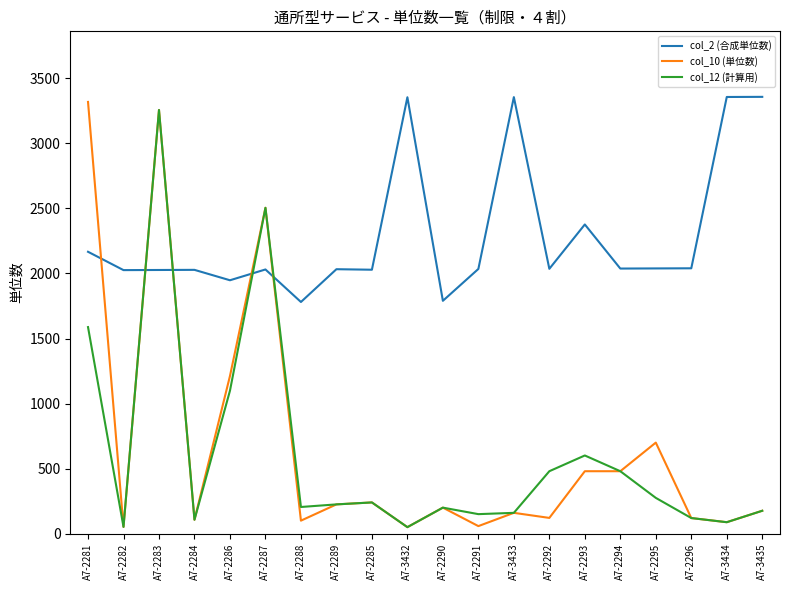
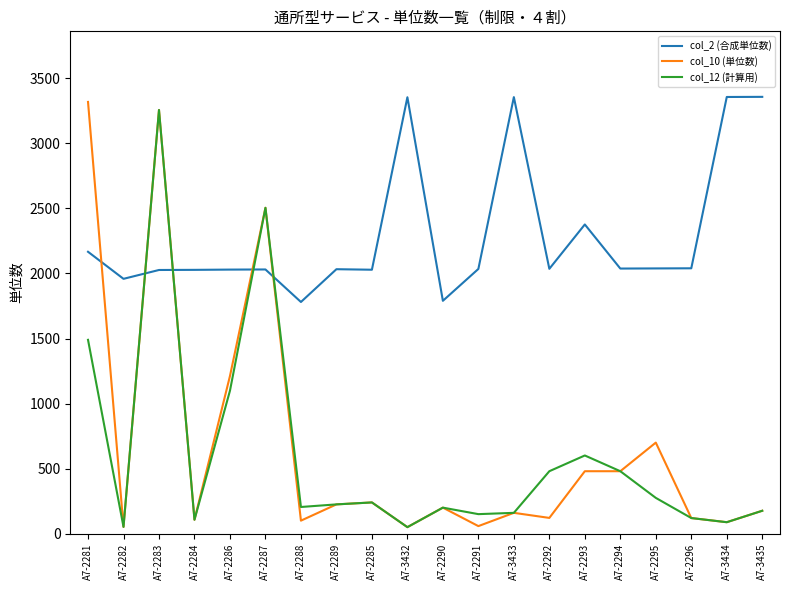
col_12 (計算用), A7-2281: 1590 -> 1490
col_2 (合成単位数), A7-2282: 2030 -> 1960
col_2 (合成単位数), A7-2286: 1950 -> 2030
